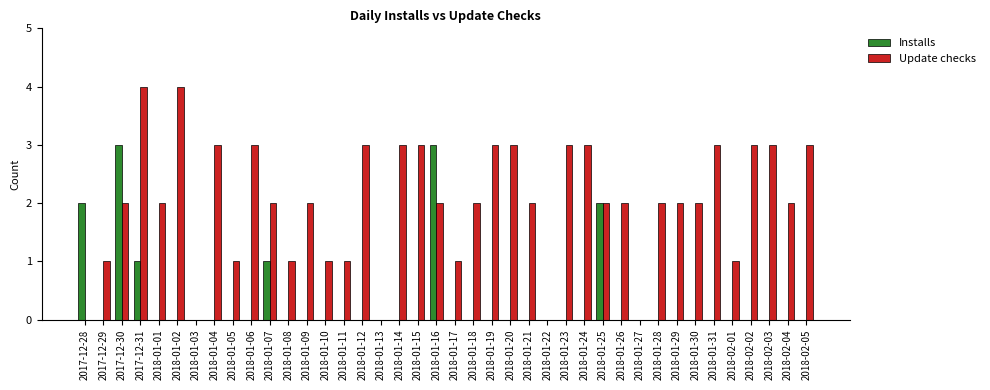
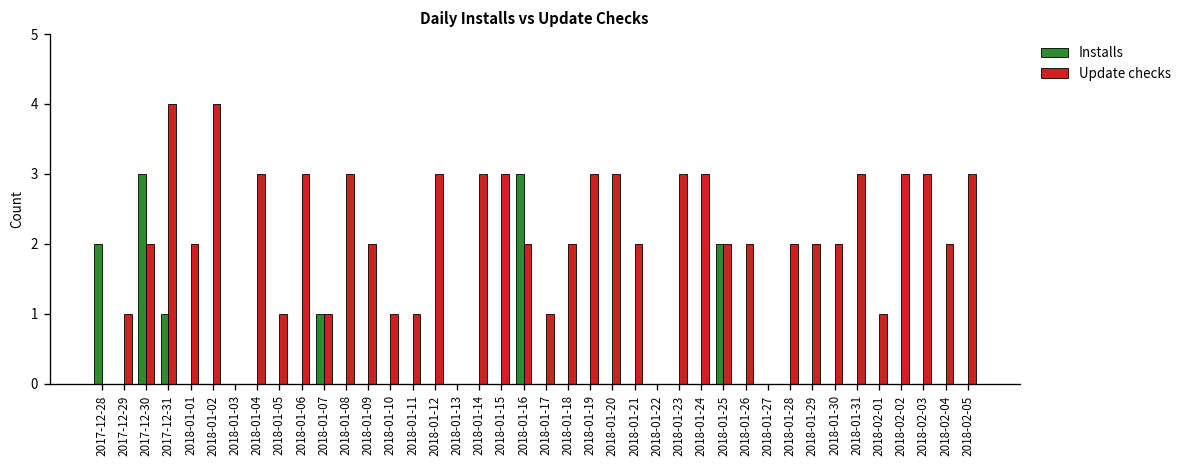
Update checks, 2018-01-07: 2 -> 1
Update checks, 2018-01-08: 1 -> 3
